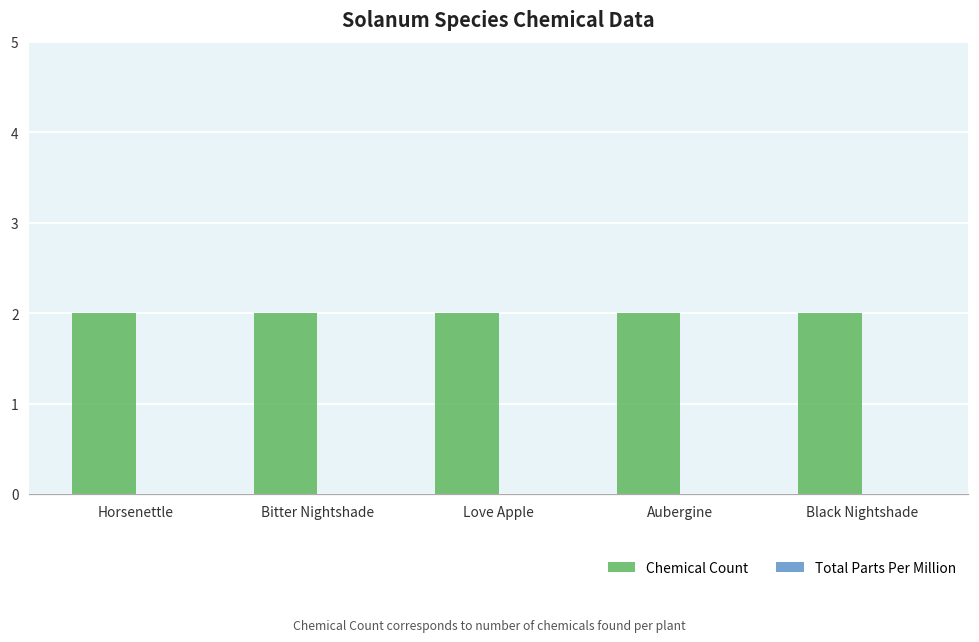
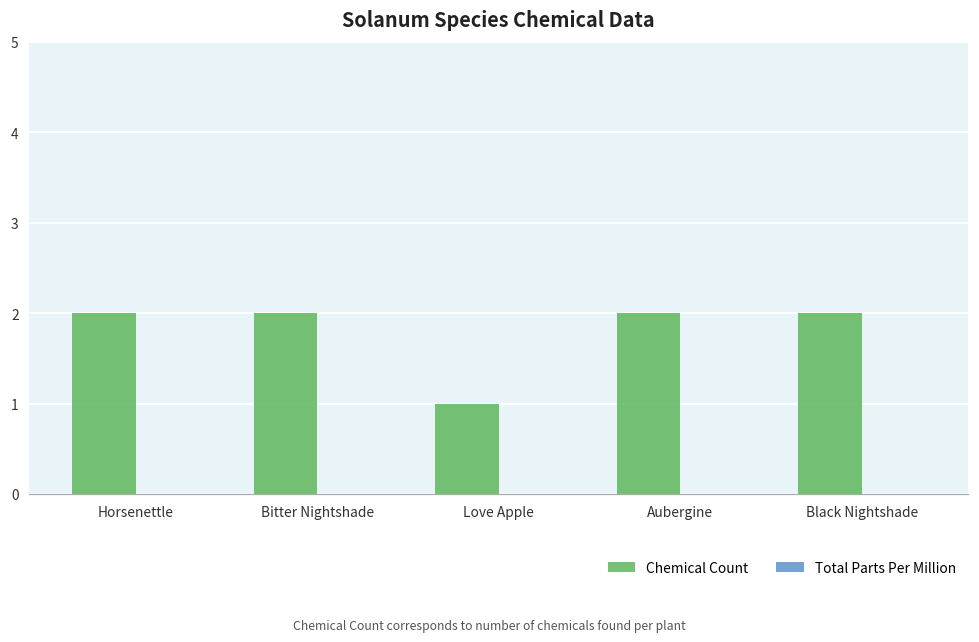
Chemical Count, Love Apple: 2 -> 1
